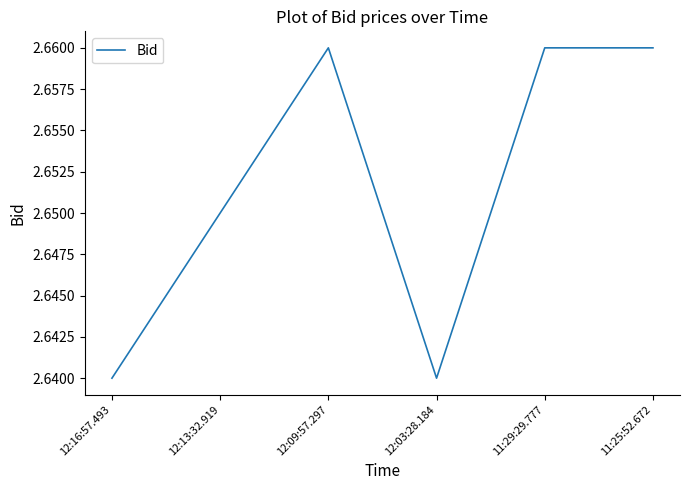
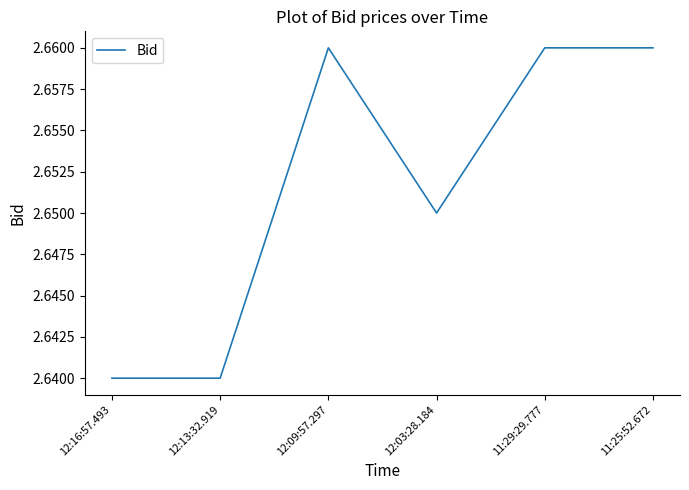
12:13:32.919: 2.65 -> 2.64
12:03:28.184: 2.64 -> 2.65
